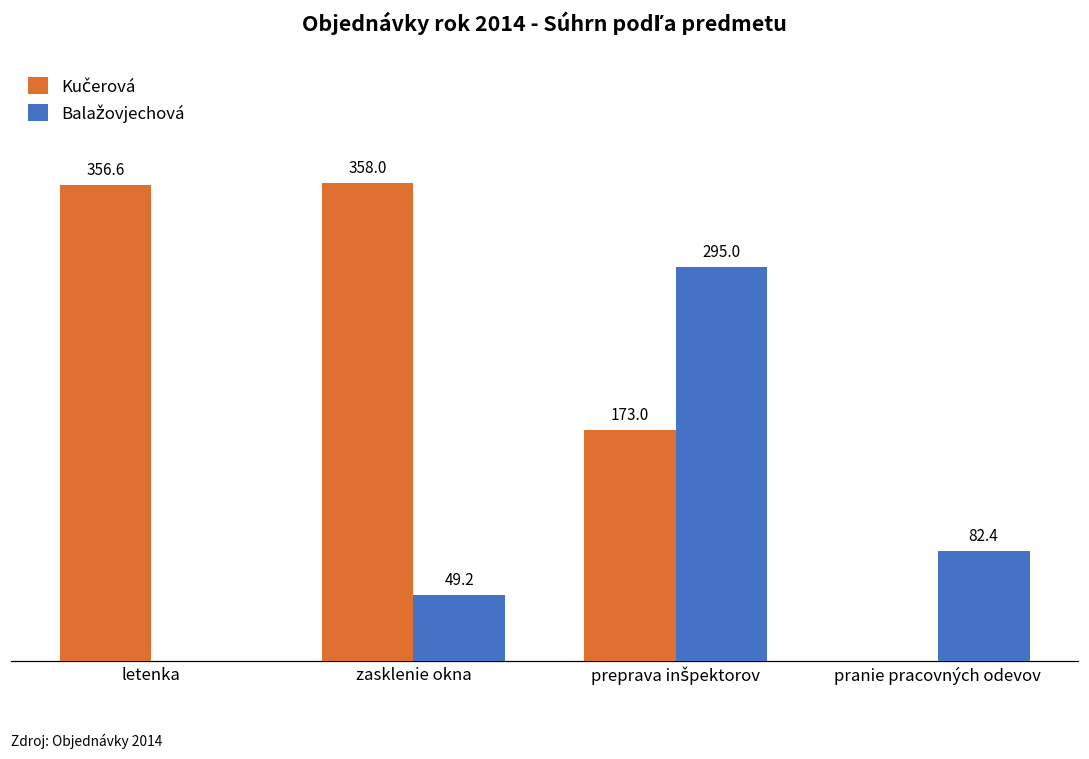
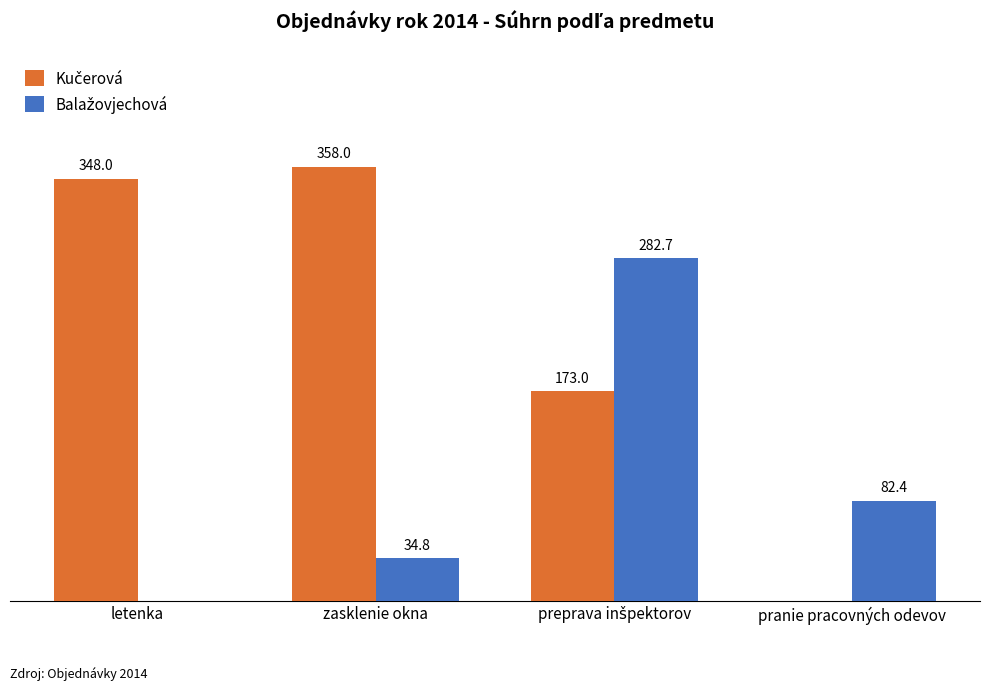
Kučerová, letenka: 356.6 -> 348.0
Balažovjechová, zasklenie okna: 49.2 -> 34.8
Balažovjechová, preprava inšpektorov: 295.0 -> 282.7
